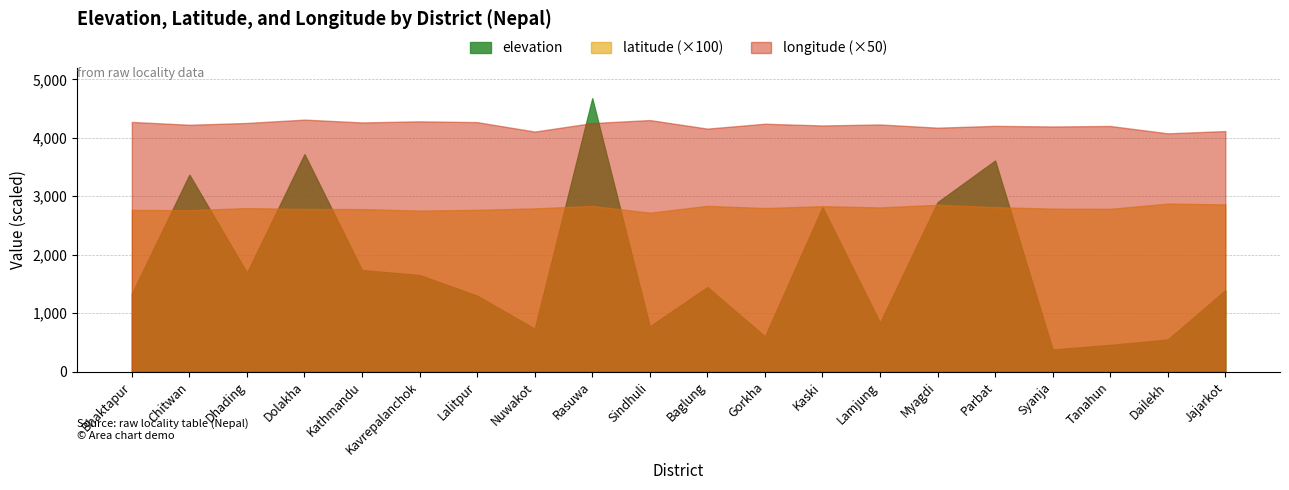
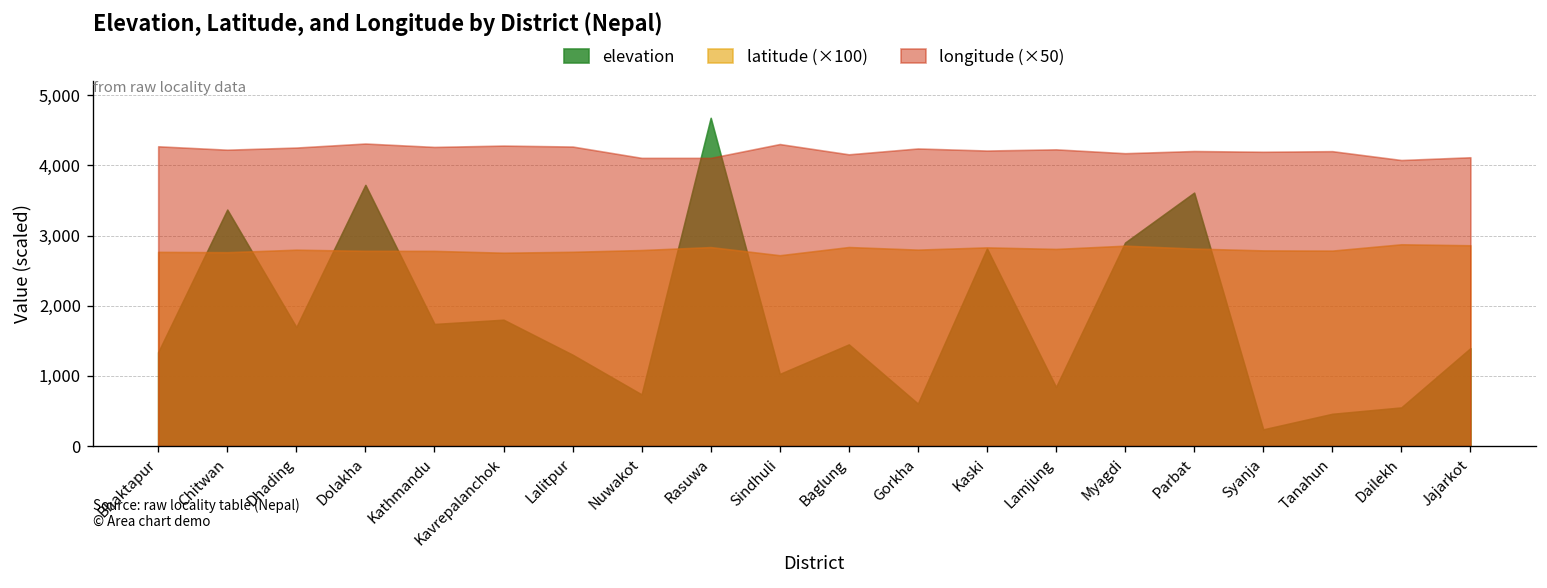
elevation, Kavrepalanchok: 1,700 -> 1,800
longitude (×50), Rasuwa: 4,300 -> 4,100
elevation, Sindhuli: 800 -> 1,000
elevation, Syanja: 400 -> 200
